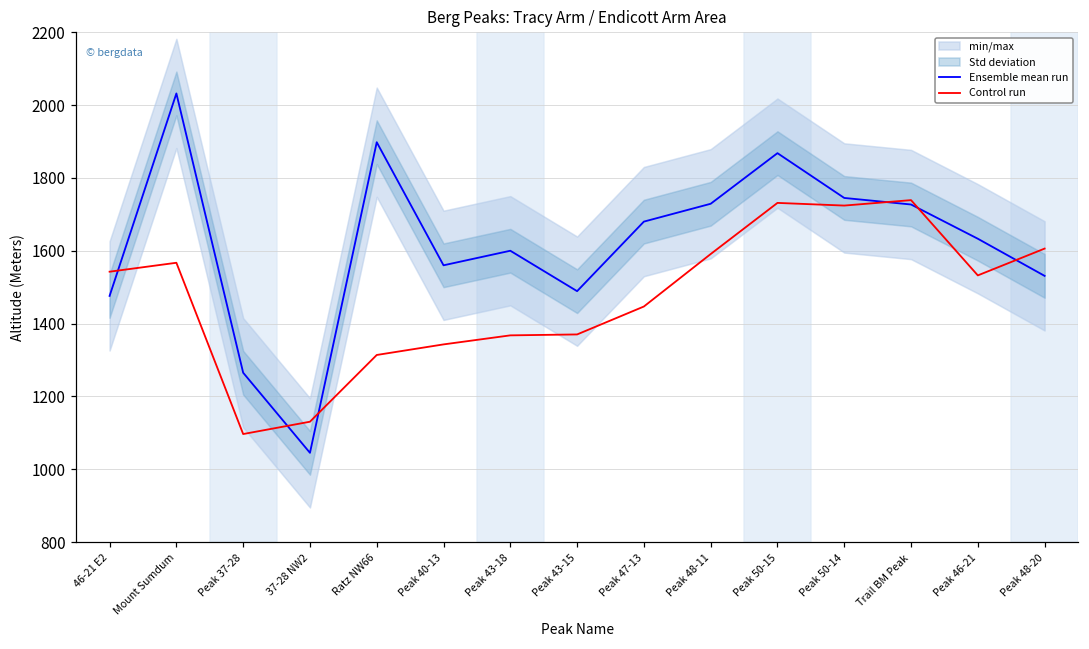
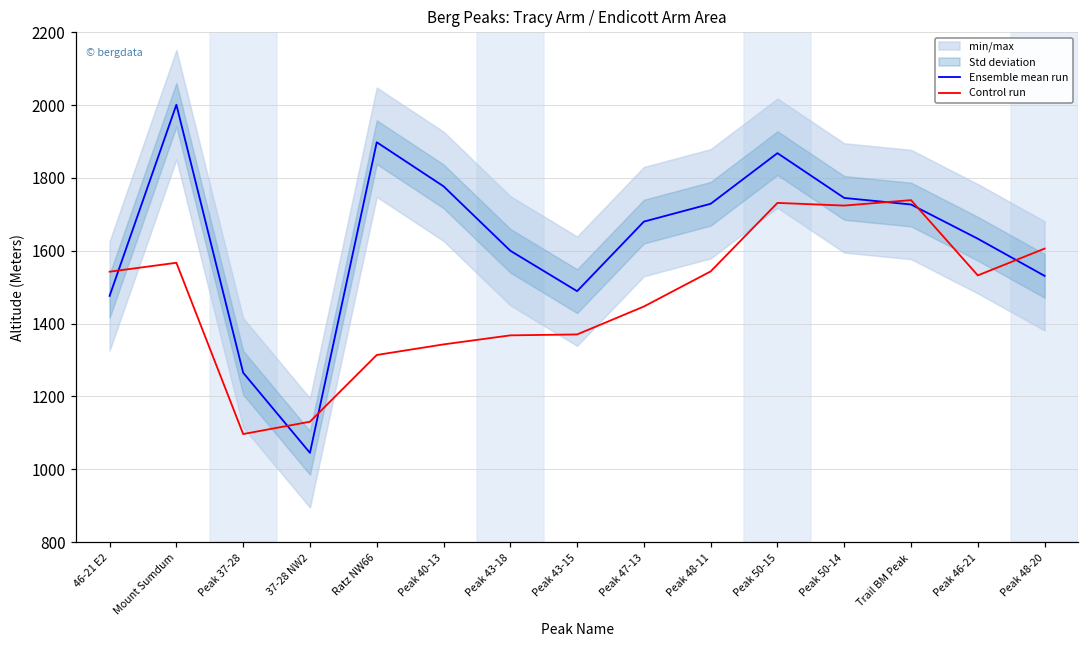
Ensemble mean run, Mount Sumdum: 2030 -> 2000
Ensemble mean run, Peak 40-13: 1560 -> 1780
Control run, Peak 48-11: 1590 -> 1540
